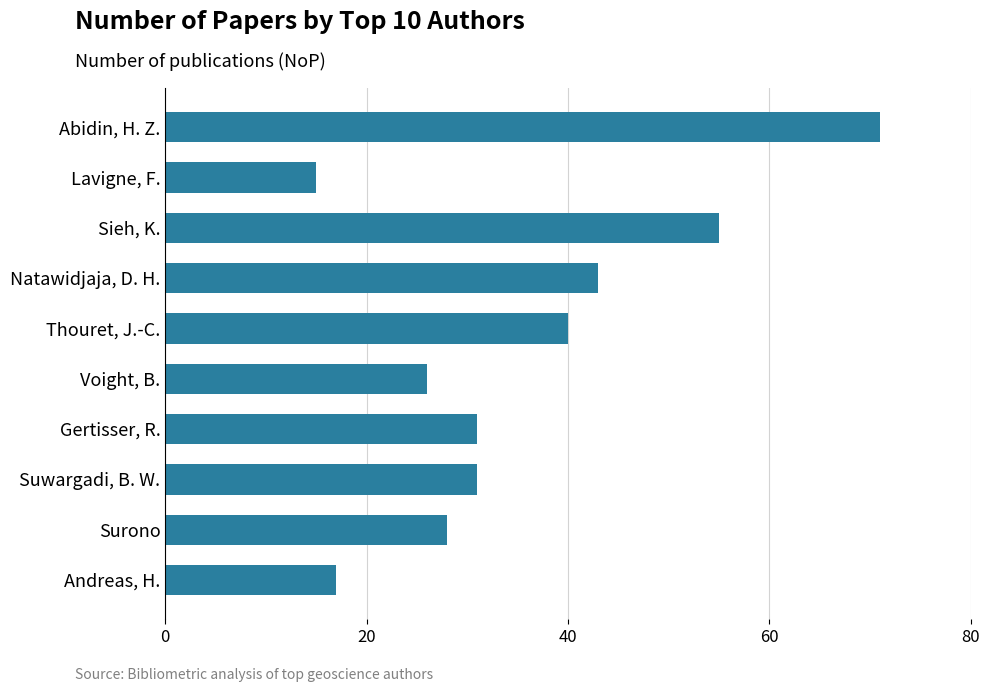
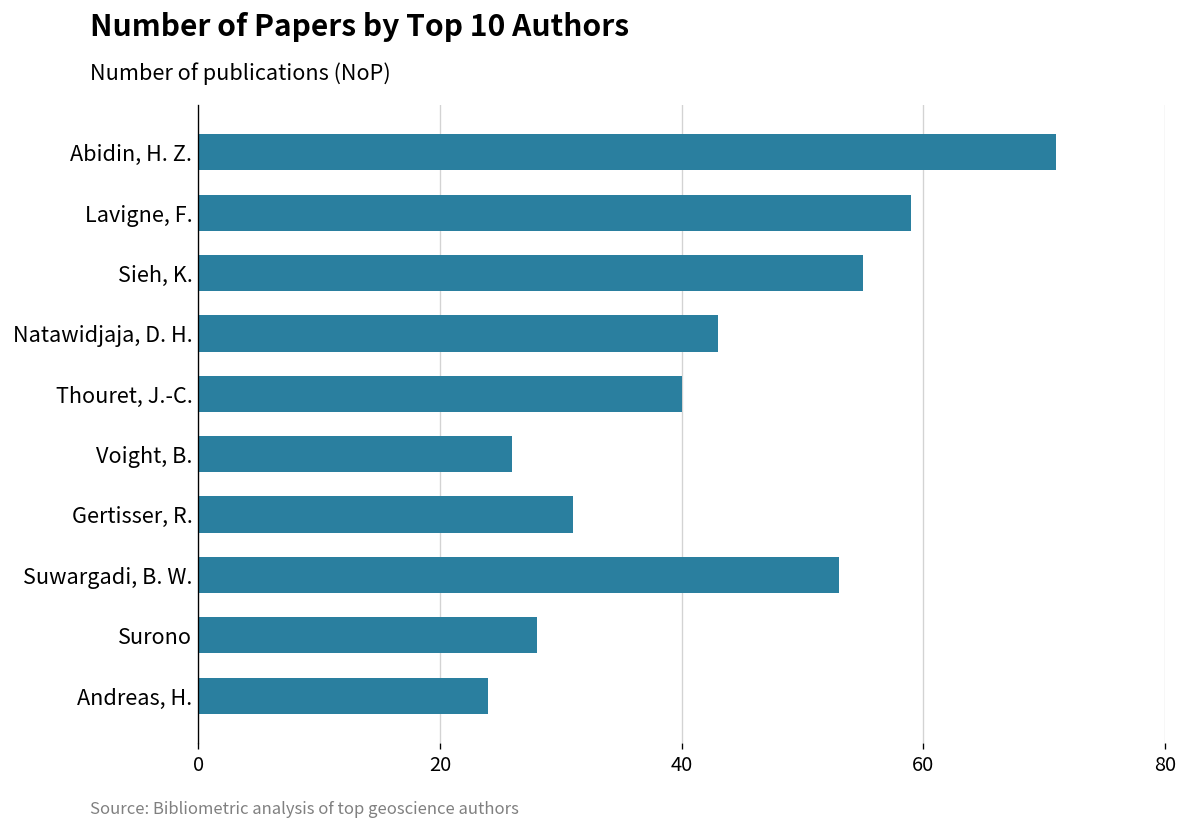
Lavigne, F.: 15 -> 59
Suwargadi, B. W.: 31 -> 53
Andreas, H.: 17 -> 24
